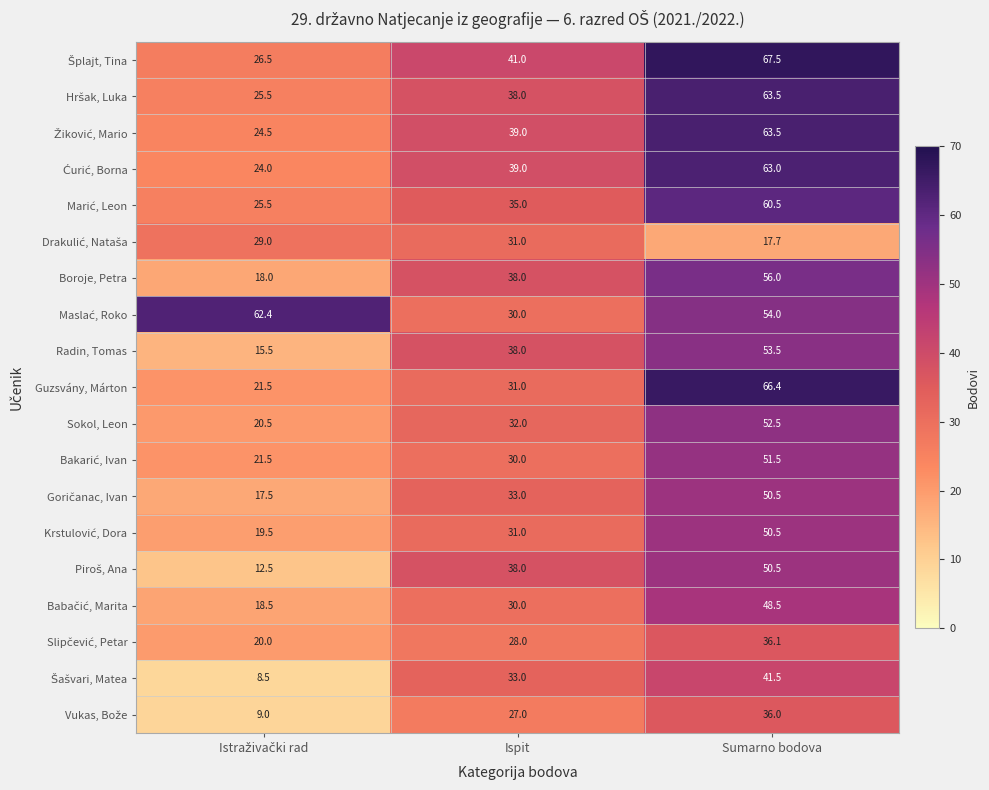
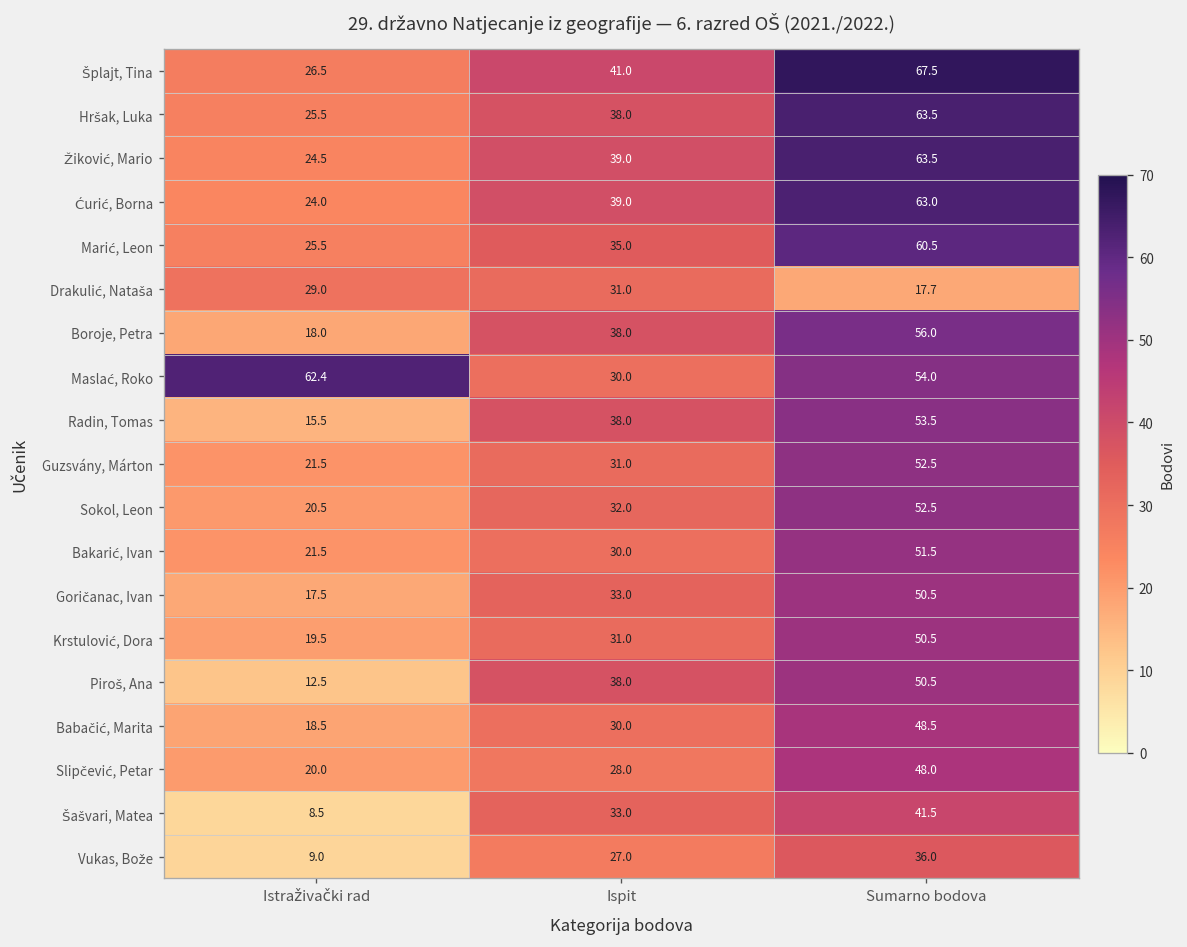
Guzsvány, Márton, Sumarno bodova: 66.4 -> 52.5
Slipčević, Petar, Sumarno bodova: 36.1 -> 48.0
